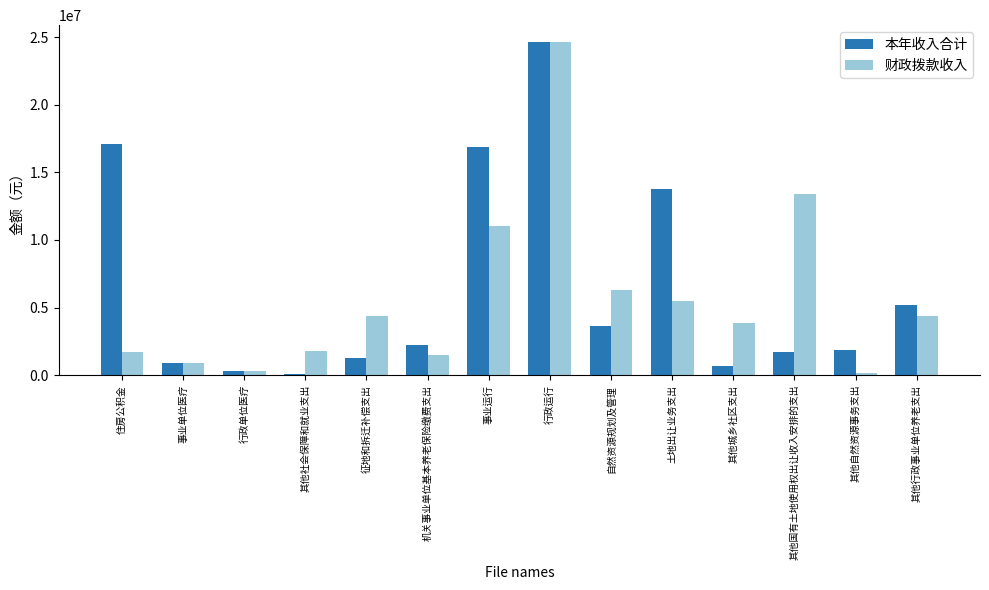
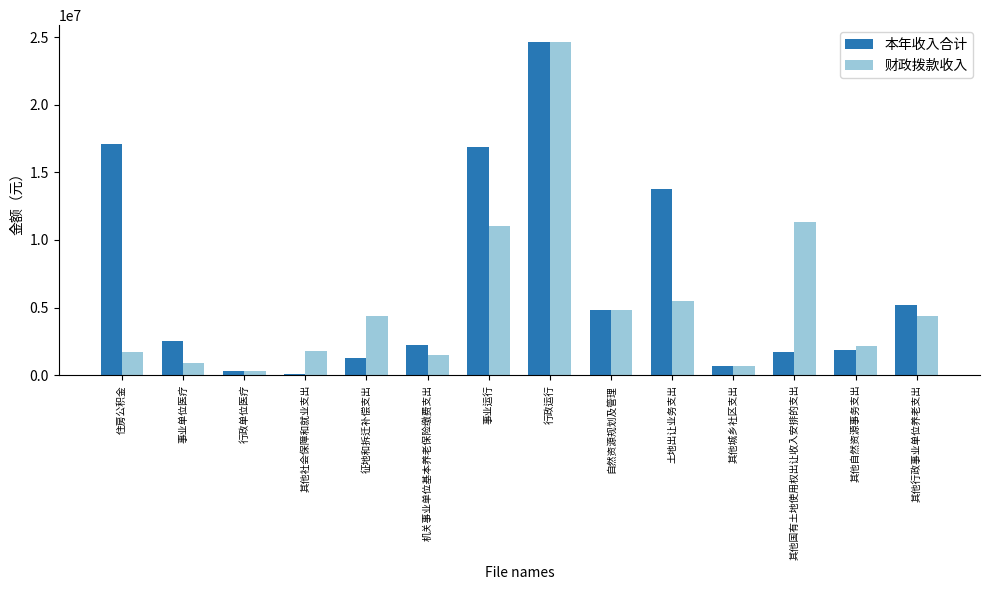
本年收入合计, 事业单位医疗: 900000 -> 2600000
本年收入合计, 自然资源规划及管理: 3700000 -> 4800000
财政拨款收入, 自然资源规划及管理: 6300000 -> 4800000
财政拨款收入, 其他城乡社区支出: 3900000 -> 700000
财政拨款收入, 其他国有土地使用权出让收入安排的支出: 13400000 -> 11300000
财政拨款收入, 其他自然资源事务支出: 100000 -> 2100000
